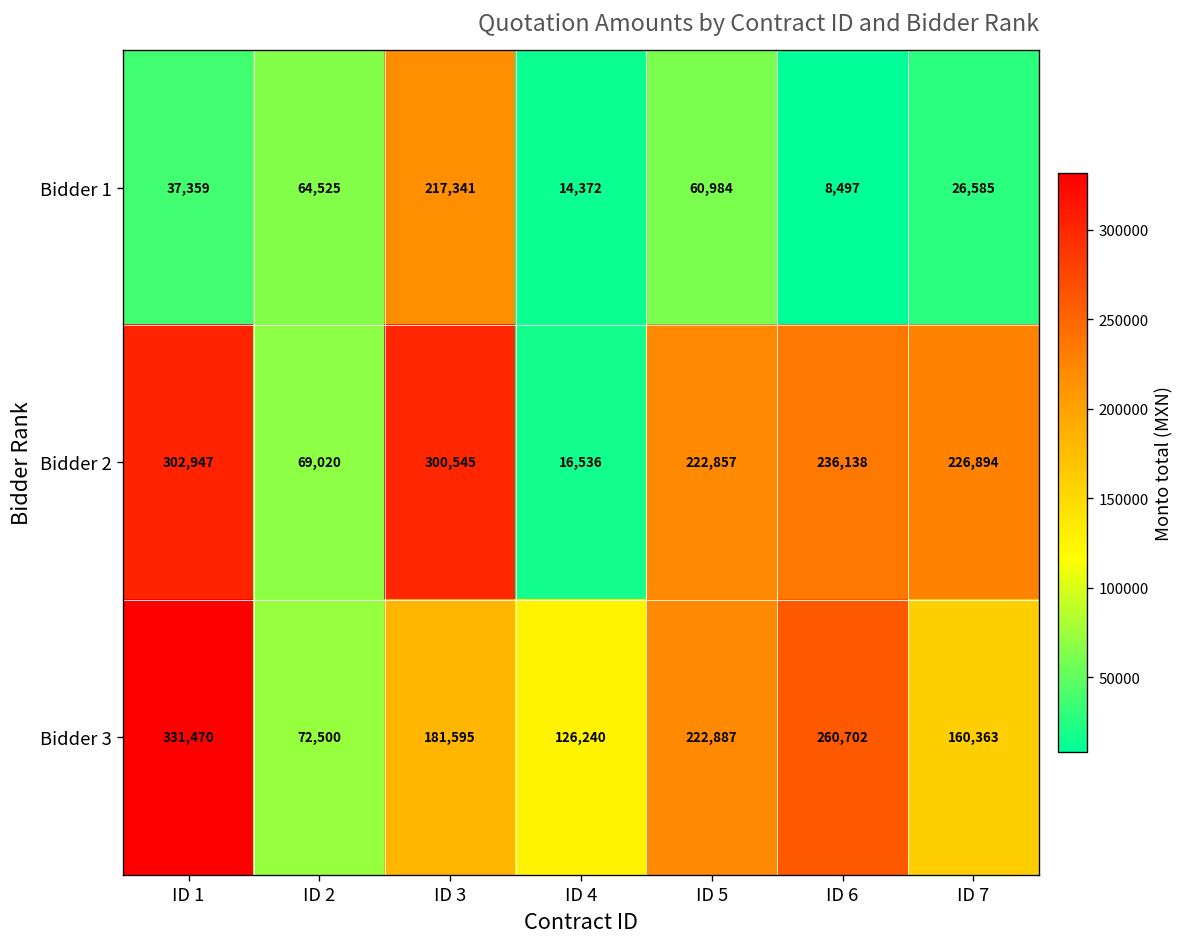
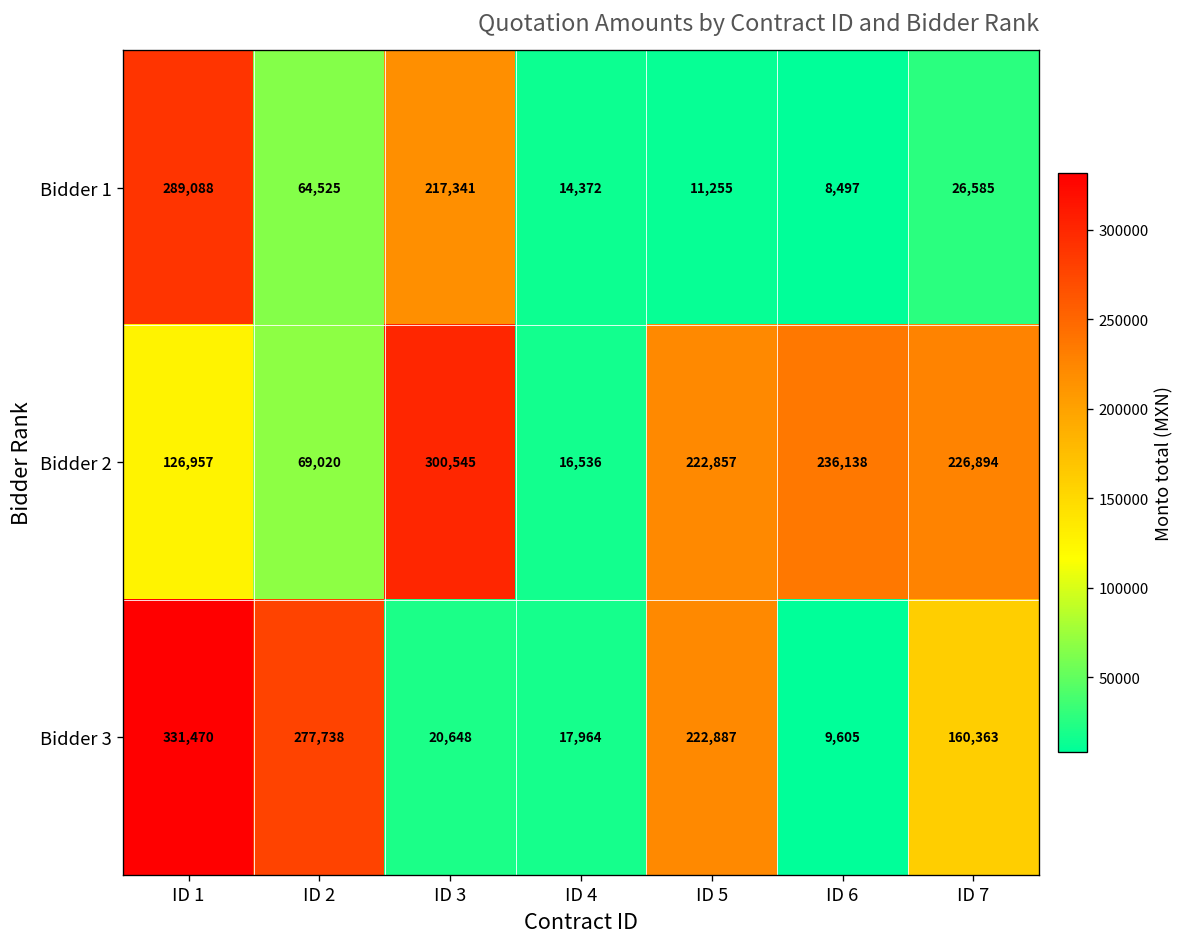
Bidder 1, ID 1: 37,359 -> 289,088
Bidder 1, ID 5: 60,984 -> 11,255
Bidder 2, ID 1: 302,947 -> 126,957
Bidder 3, ID 2: 72,500 -> 277,738
Bidder 3, ID 3: 181,595 -> 20,648
Bidder 3, ID 4: 126,240 -> 17,964
Bidder 3, ID 6: 260,702 -> 9,605
